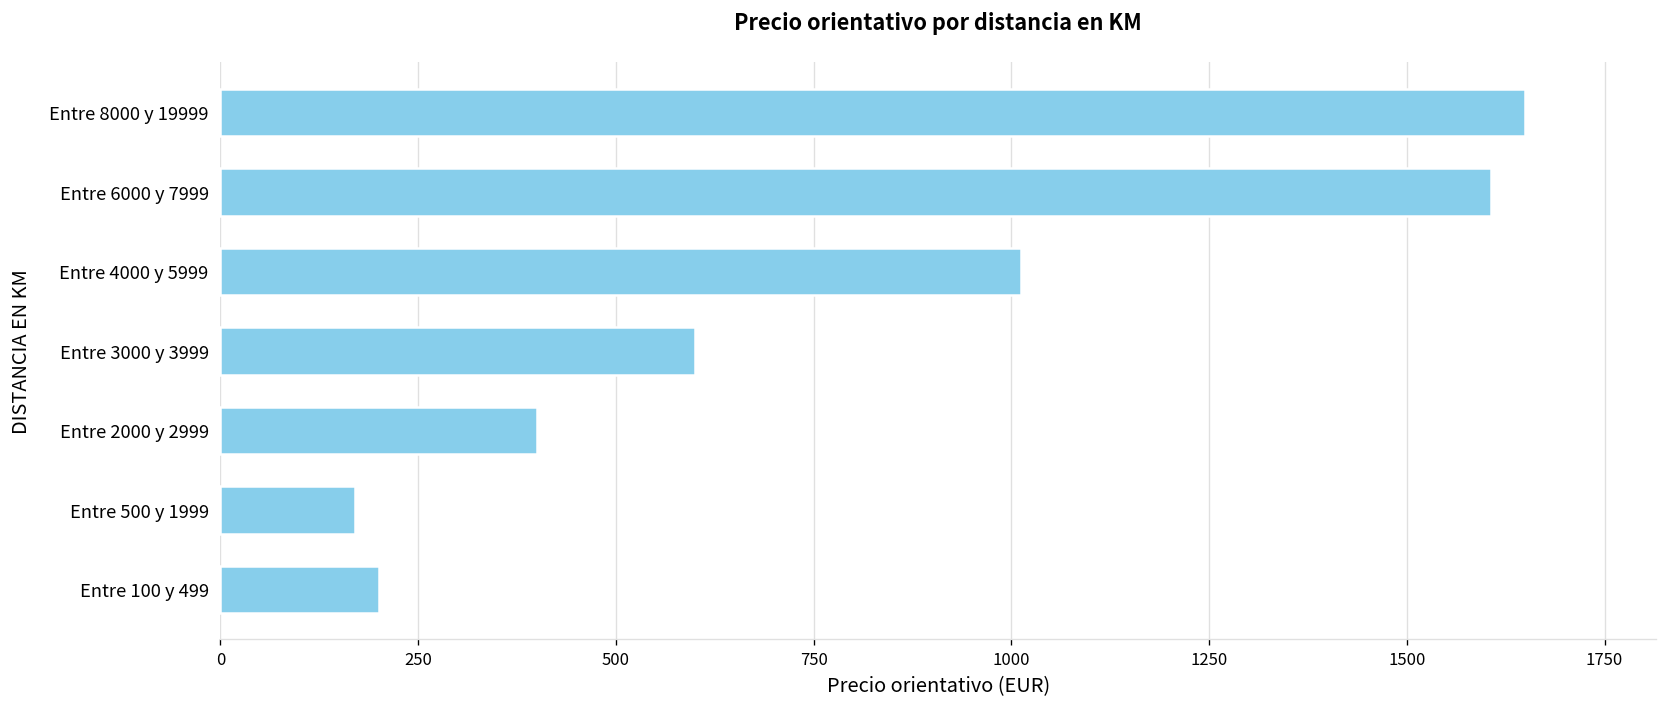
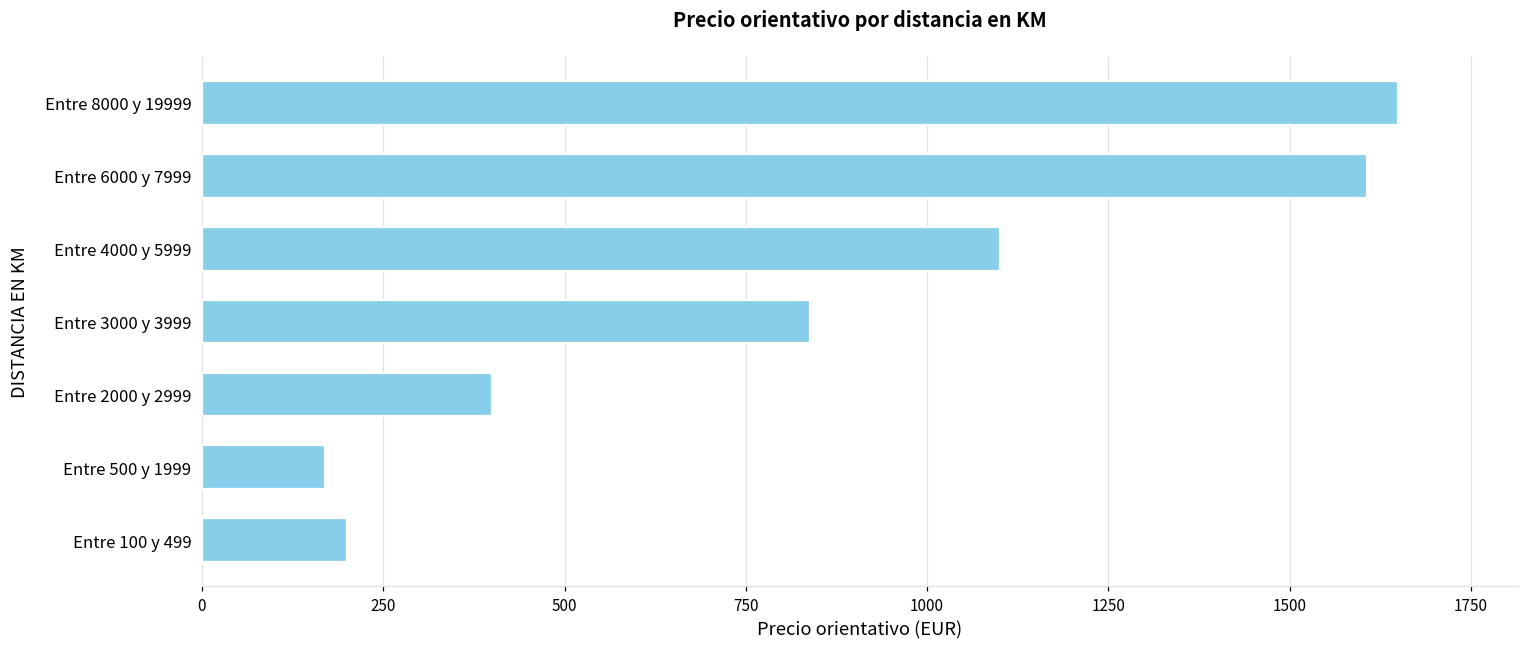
Entre 4000 y 5999: 1010 -> 1100
Entre 3000 y 3999: 600 -> 840
